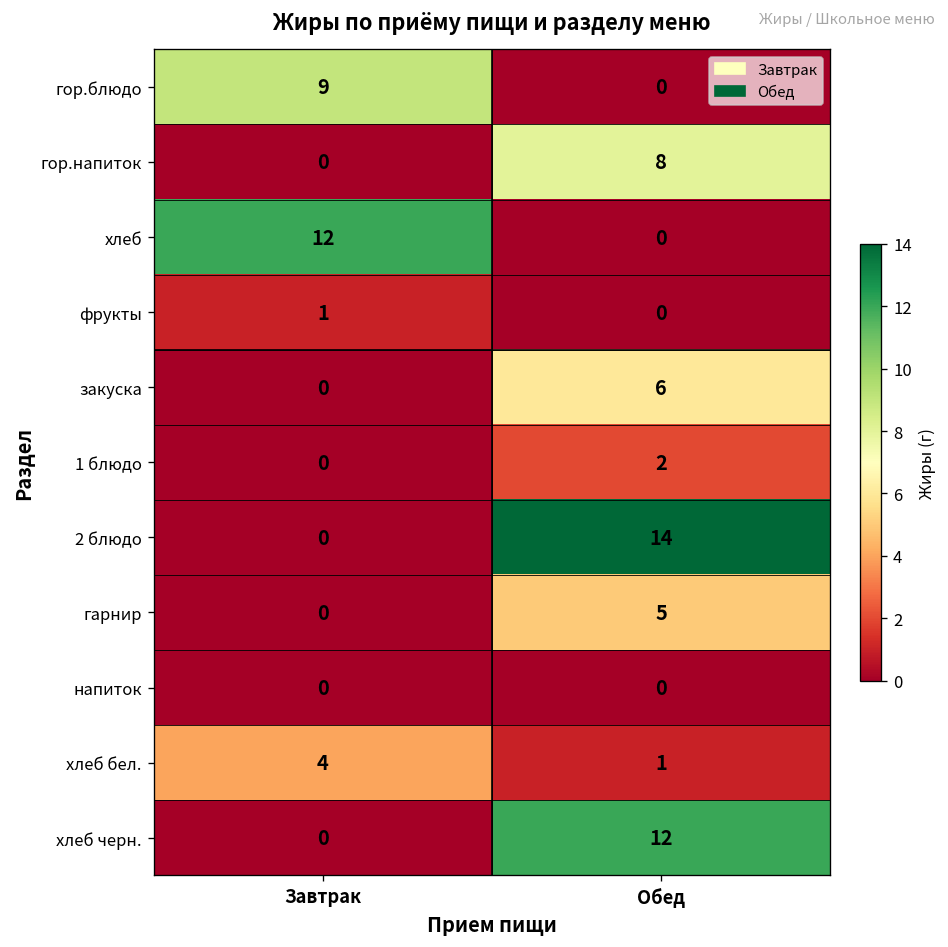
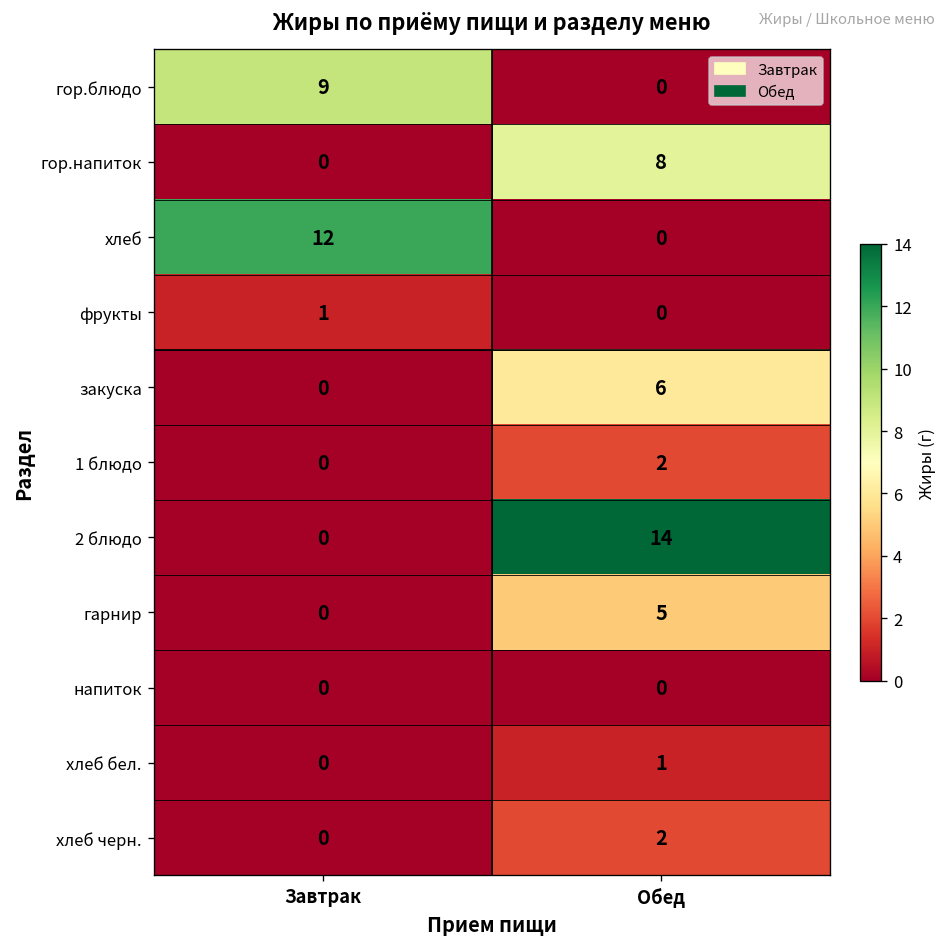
хлеб бел., Завтрак: 4 -> 0
хлеб черн., Обед: 12 -> 2
